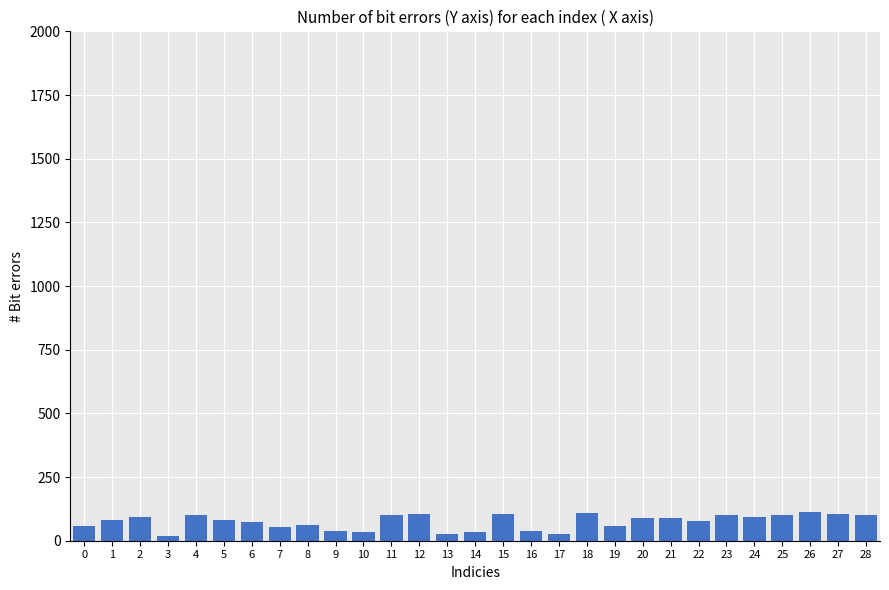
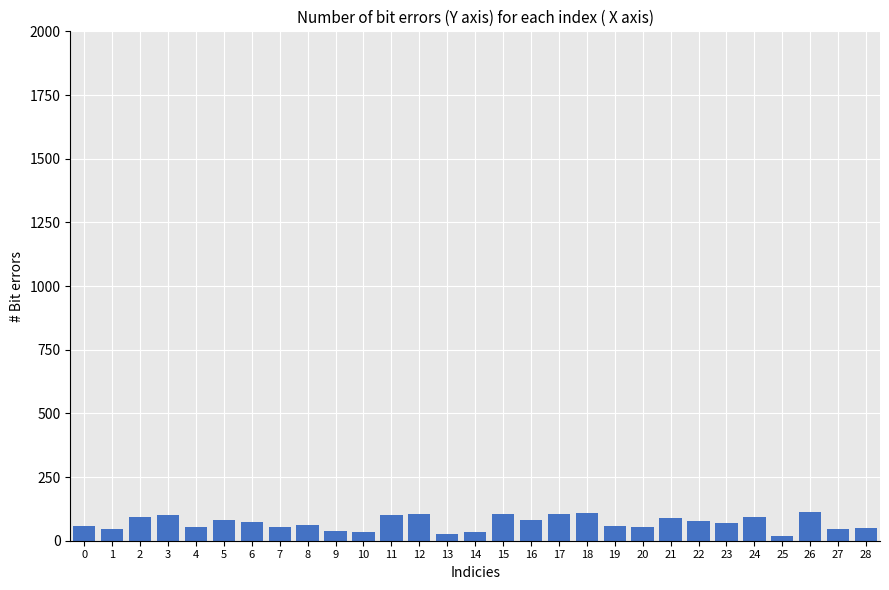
1: 80 -> 50
3: 20 -> 100
4: 100 -> 50
16: 40 -> 80
17: 30 -> 110
20: 90 -> 50
23: 100 -> 70
25: 100 -> 20
27: 110 -> 40
28: 100 -> 50
